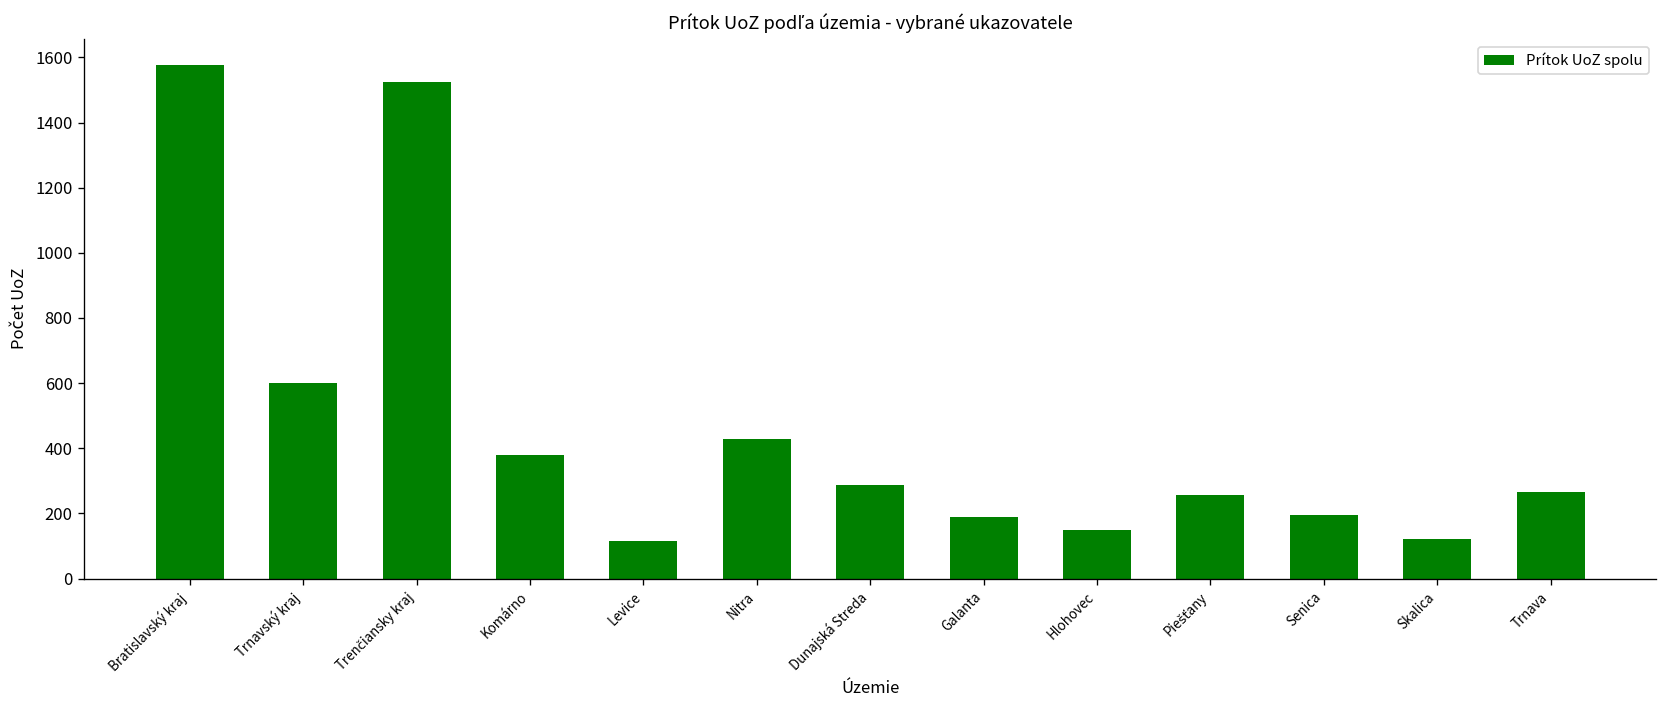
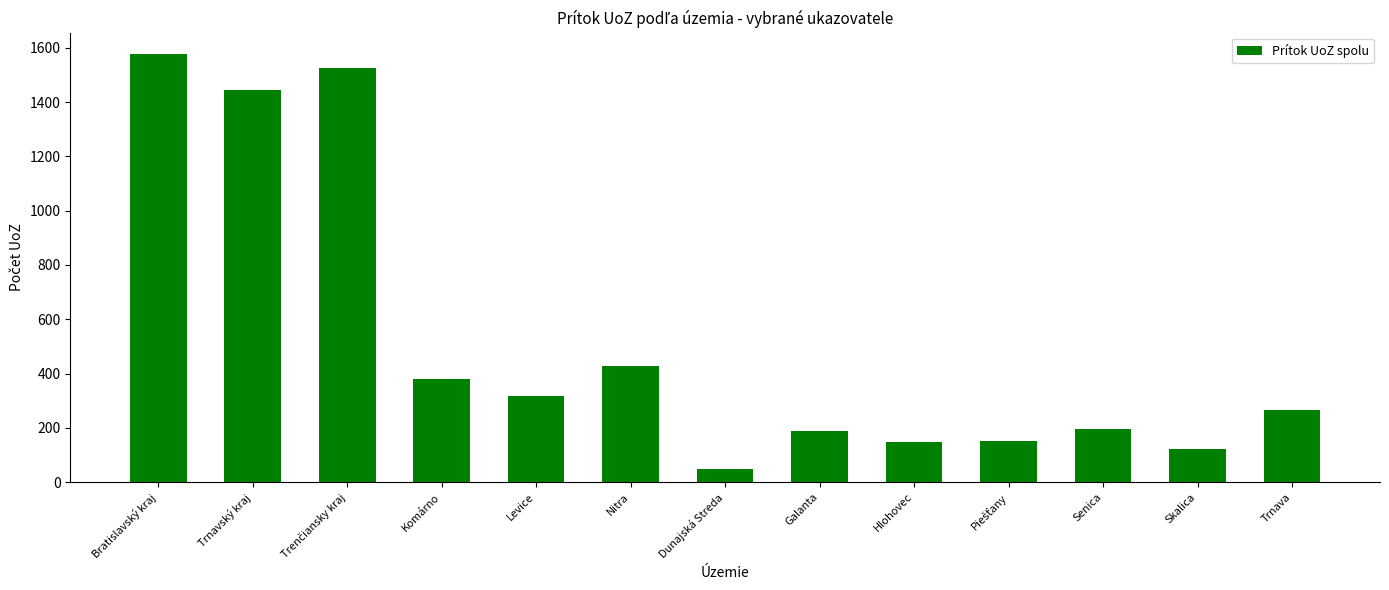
Trnavský kraj: 600 -> 1440
Levice: 110 -> 320
Dunajská Streda: 290 -> 50
Piešťany: 260 -> 150
